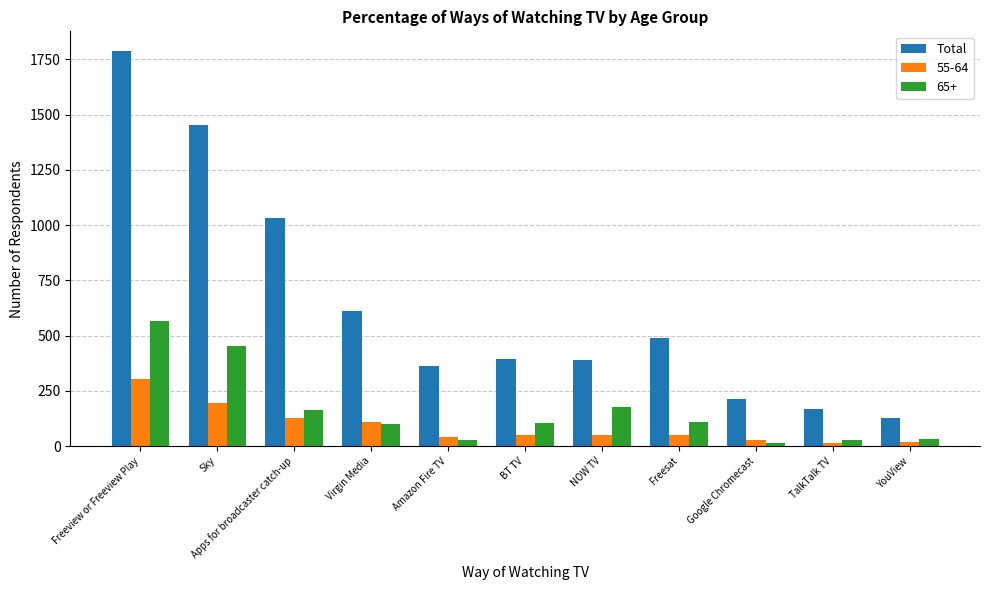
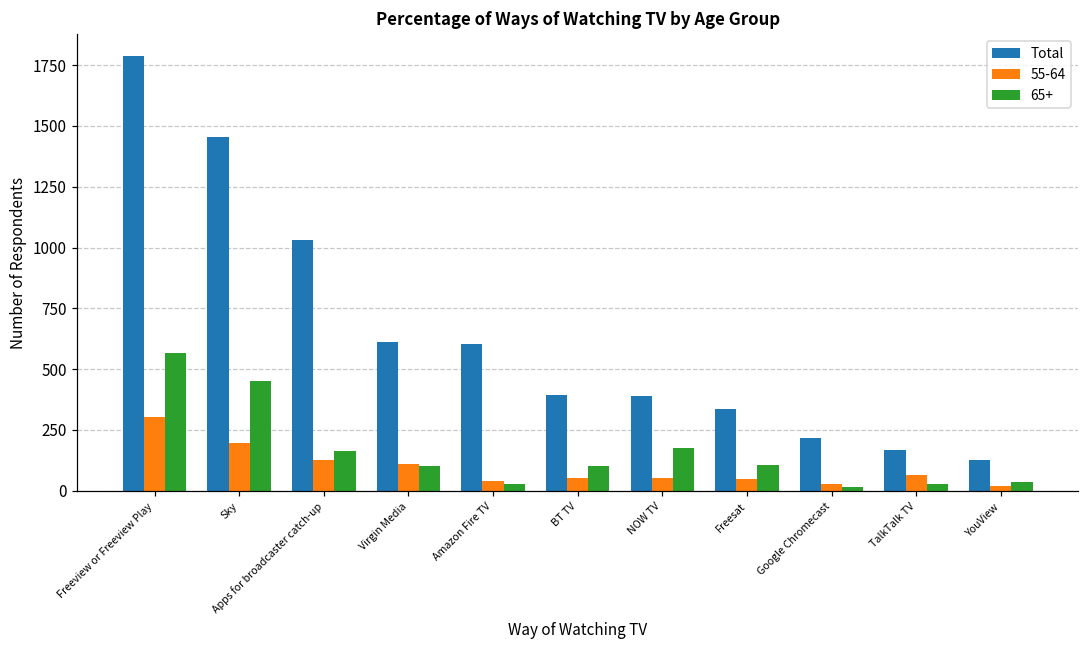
Total, Amazon Fire TV: 360 -> 600
Total, Freesat: 490 -> 340
55-64, TalkTalk TV: 10 -> 60
